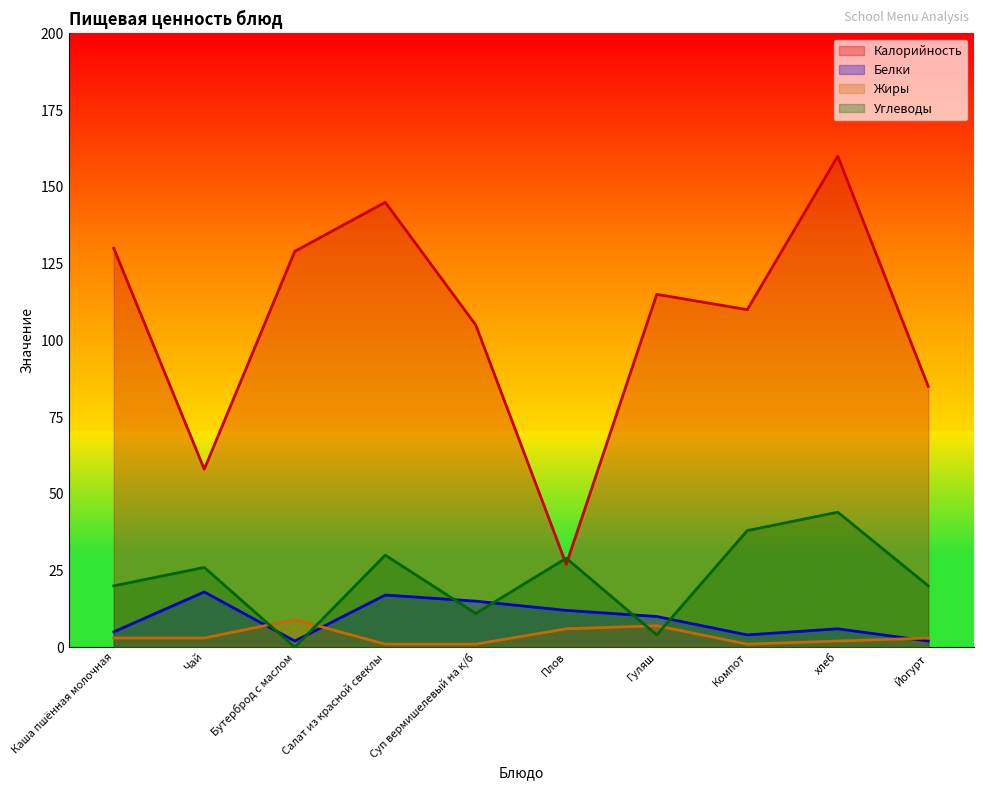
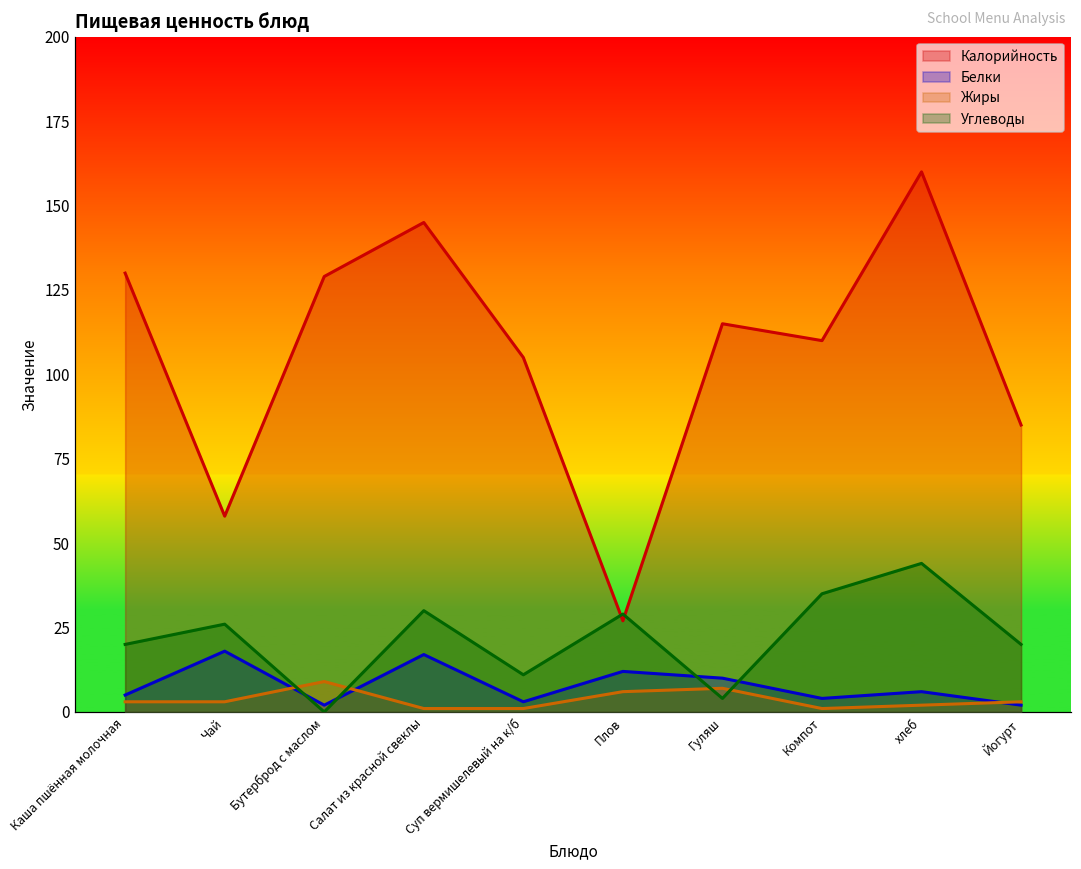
Белки, Суп вермишелевый на к/б: 15 -> 3
Углеводы, Компот: 38 -> 35
